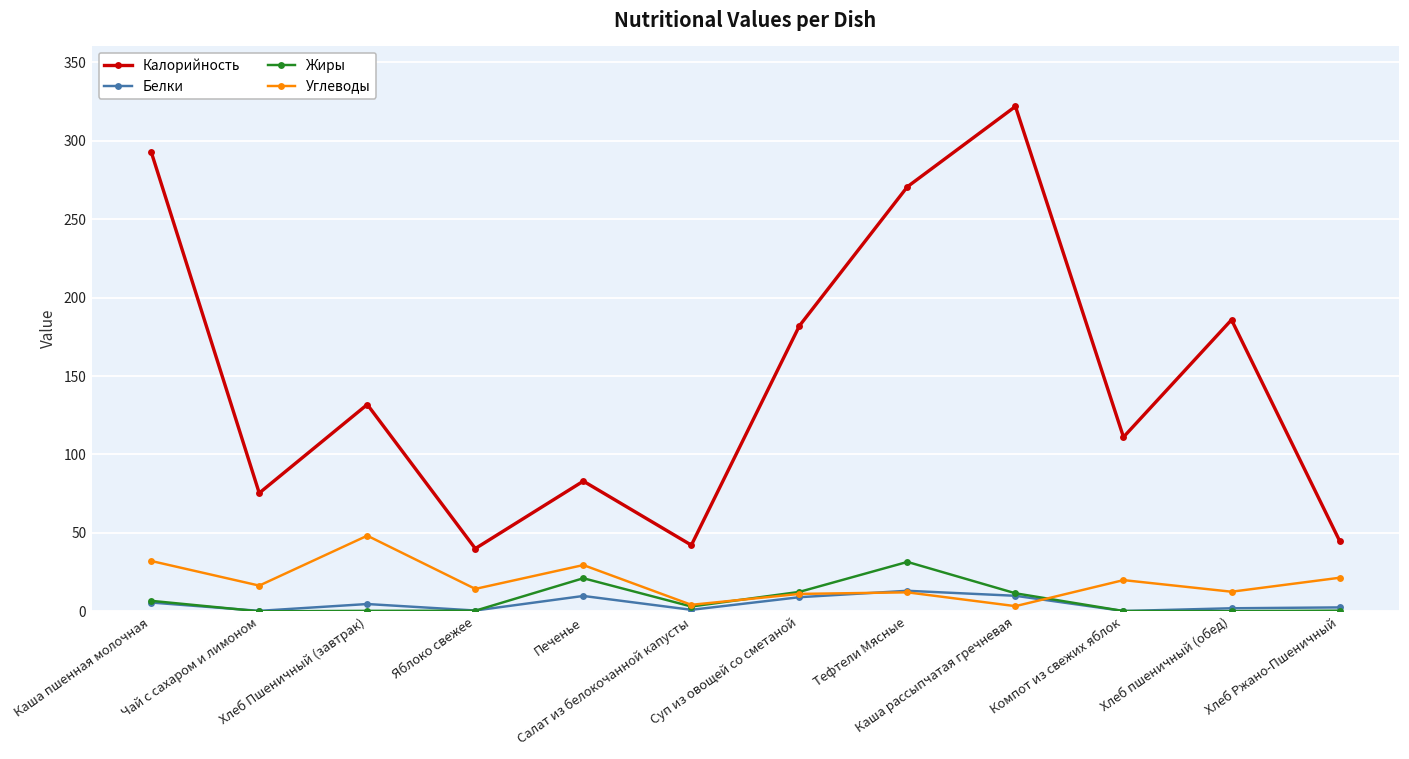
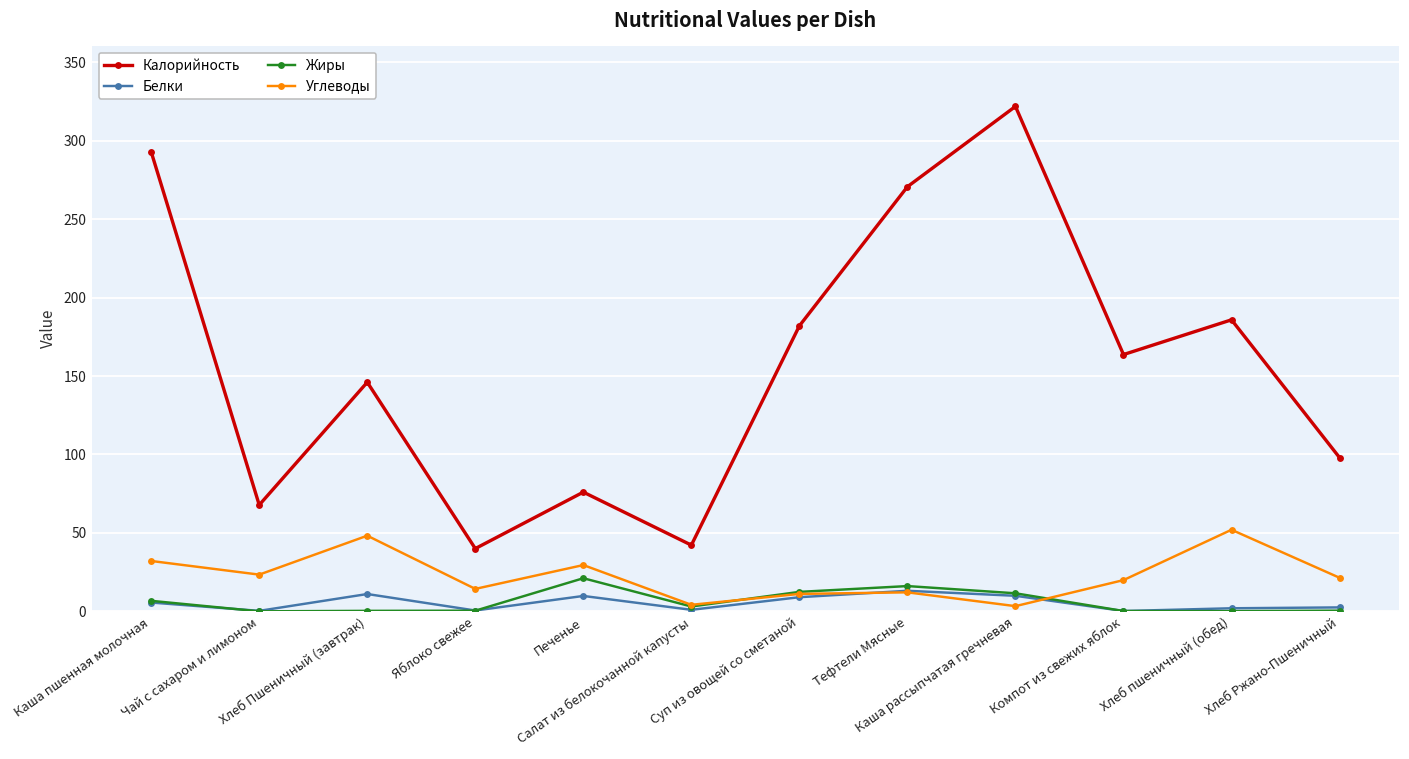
Калорийность, Чай с сахаром и лимоном: 75 -> 68
Углеводы, Чай с сахаром и лимоном: 16 -> 23
Калорийность, Хлеб Пшеничный (завтрак): 132 -> 146
Белки, Хлеб Пшеничный (завтрак): 5 -> 11
Калорийность, Печенье: 83 -> 76
Жиры, Тефтели Мясные: 32 -> 16
Калорийность, Компот из свежих яблок: 111 -> 164
Углеводы, Хлеб пшеничный (обед): 13 -> 52
Калорийность, Хлеб Ржано-Пшеничный: 45 -> 98
